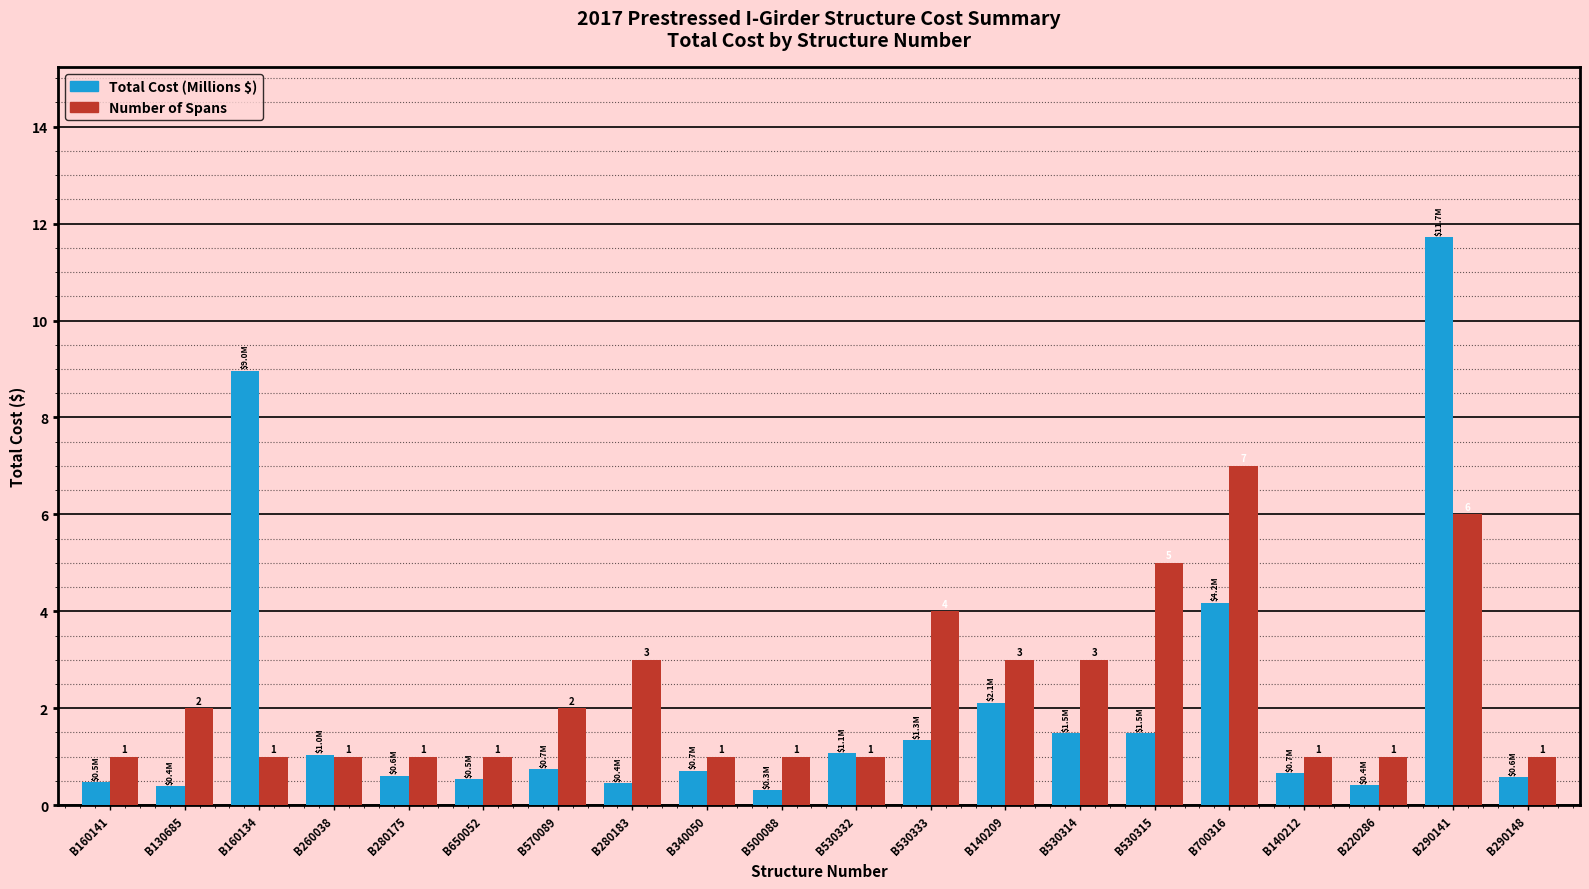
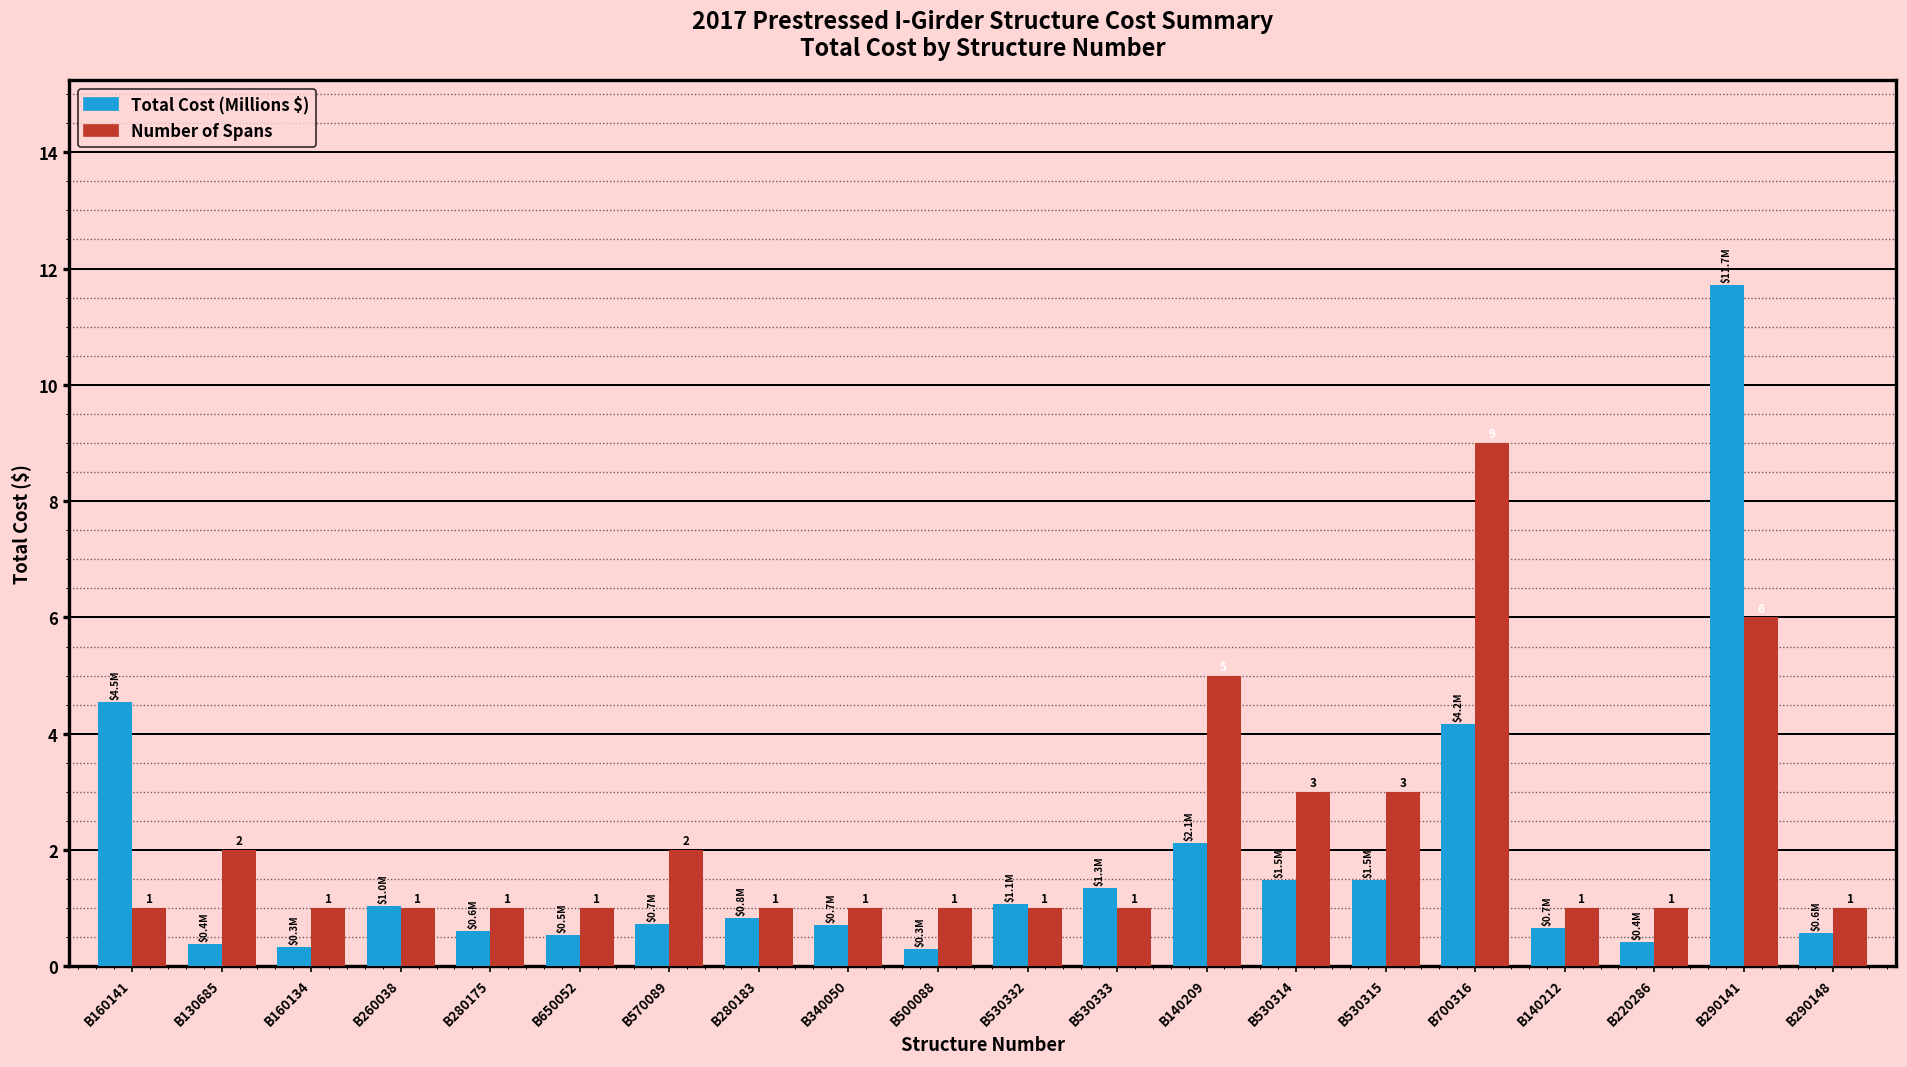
Total Cost (Millions $), B160141: $0.5M -> $4.5M
Total Cost (Millions $), B160134: $9.0M -> $0.3M
Total Cost (Millions $), B280183: $0.4M -> $0.8M
Number of Spans, B280183: 3 -> 1
Number of Spans, B530333: 4 -> 1
Number of Spans, B140209: 3 -> 5
Number of Spans, B530315: 5 -> 3
Number of Spans, B700316: 7 -> 9
